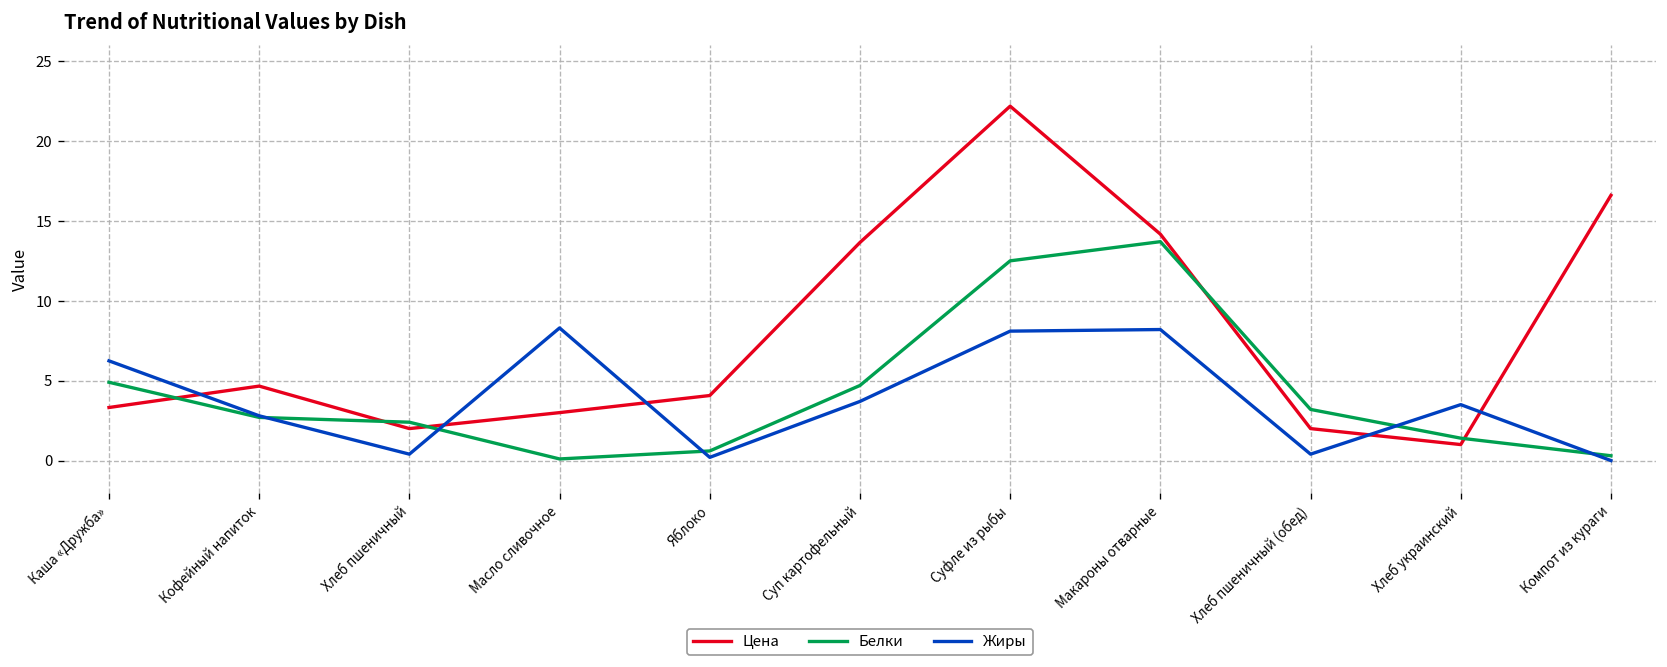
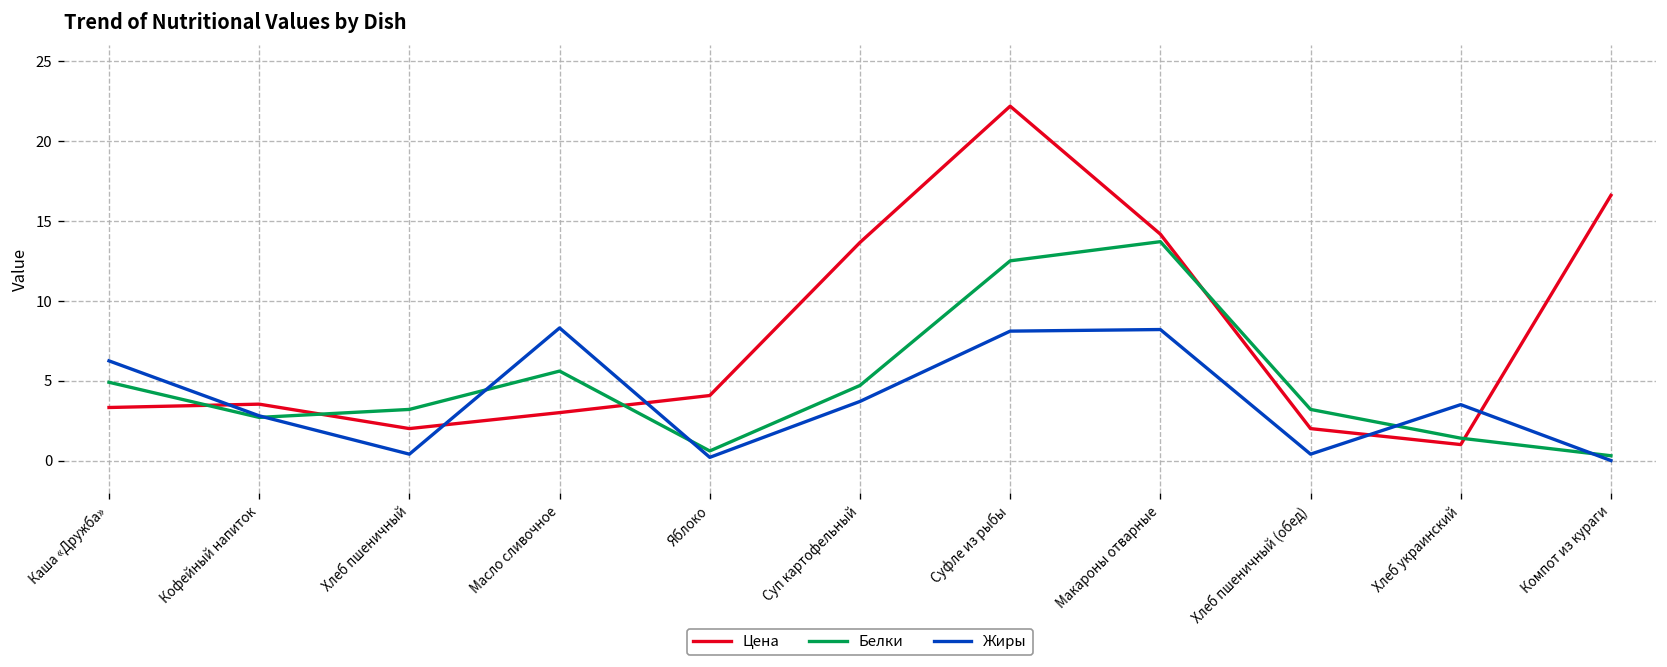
Цена, Кофейный напиток: 4.7 -> 3.5
Белки, Хлеб пшеничный: 2.4 -> 3.2
Белки, Масло сливочное: 0.1 -> 5.6
